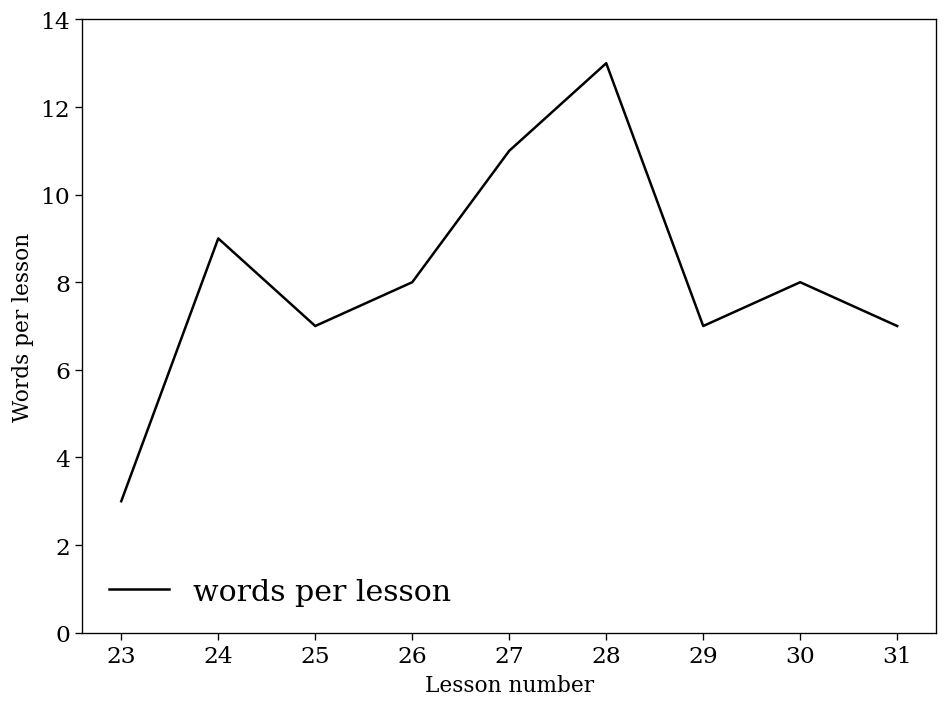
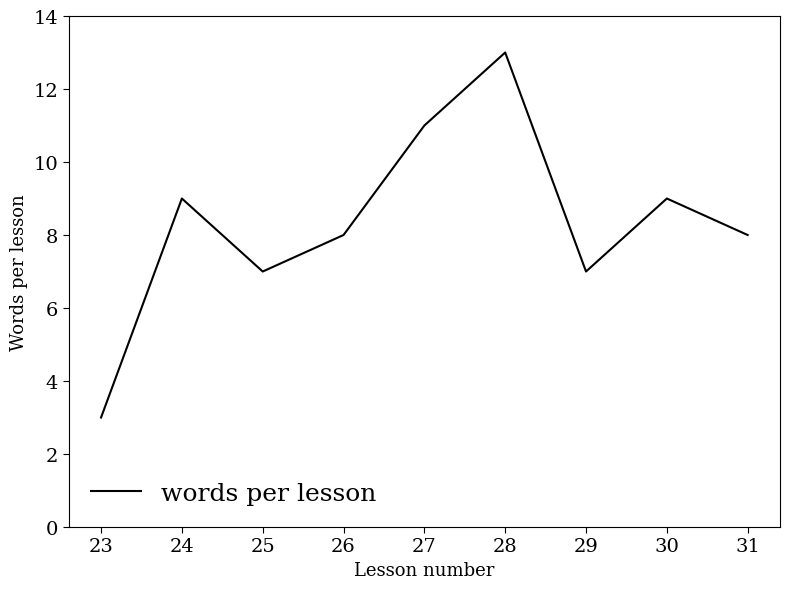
30: 8 -> 9
31: 7 -> 8
